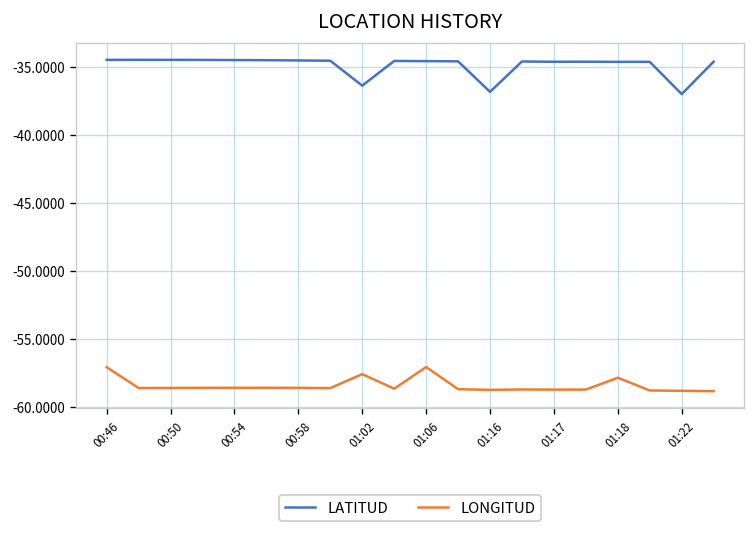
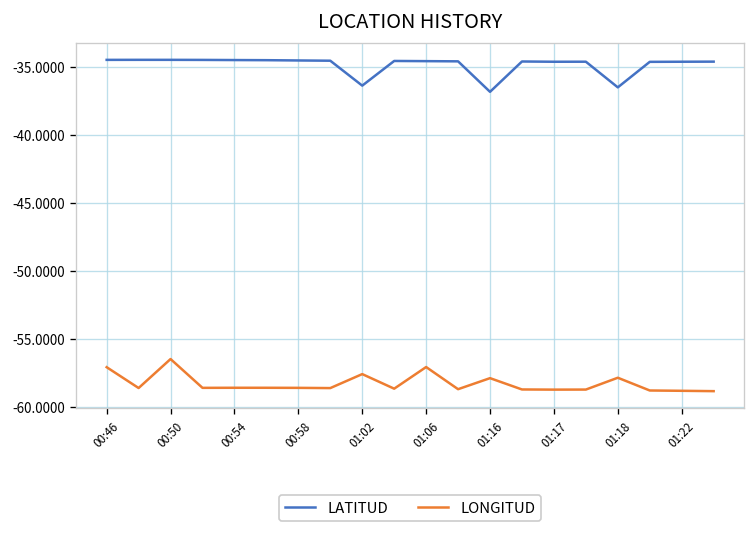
LONGITUD, 00:50: -58.6 -> -56.5
LONGITUD, 01:16: -58.7 -> -57.9
LATITUD, 01:18: -34.6 -> -36.5
LATITUD, 01:22: -37.0 -> -34.6
